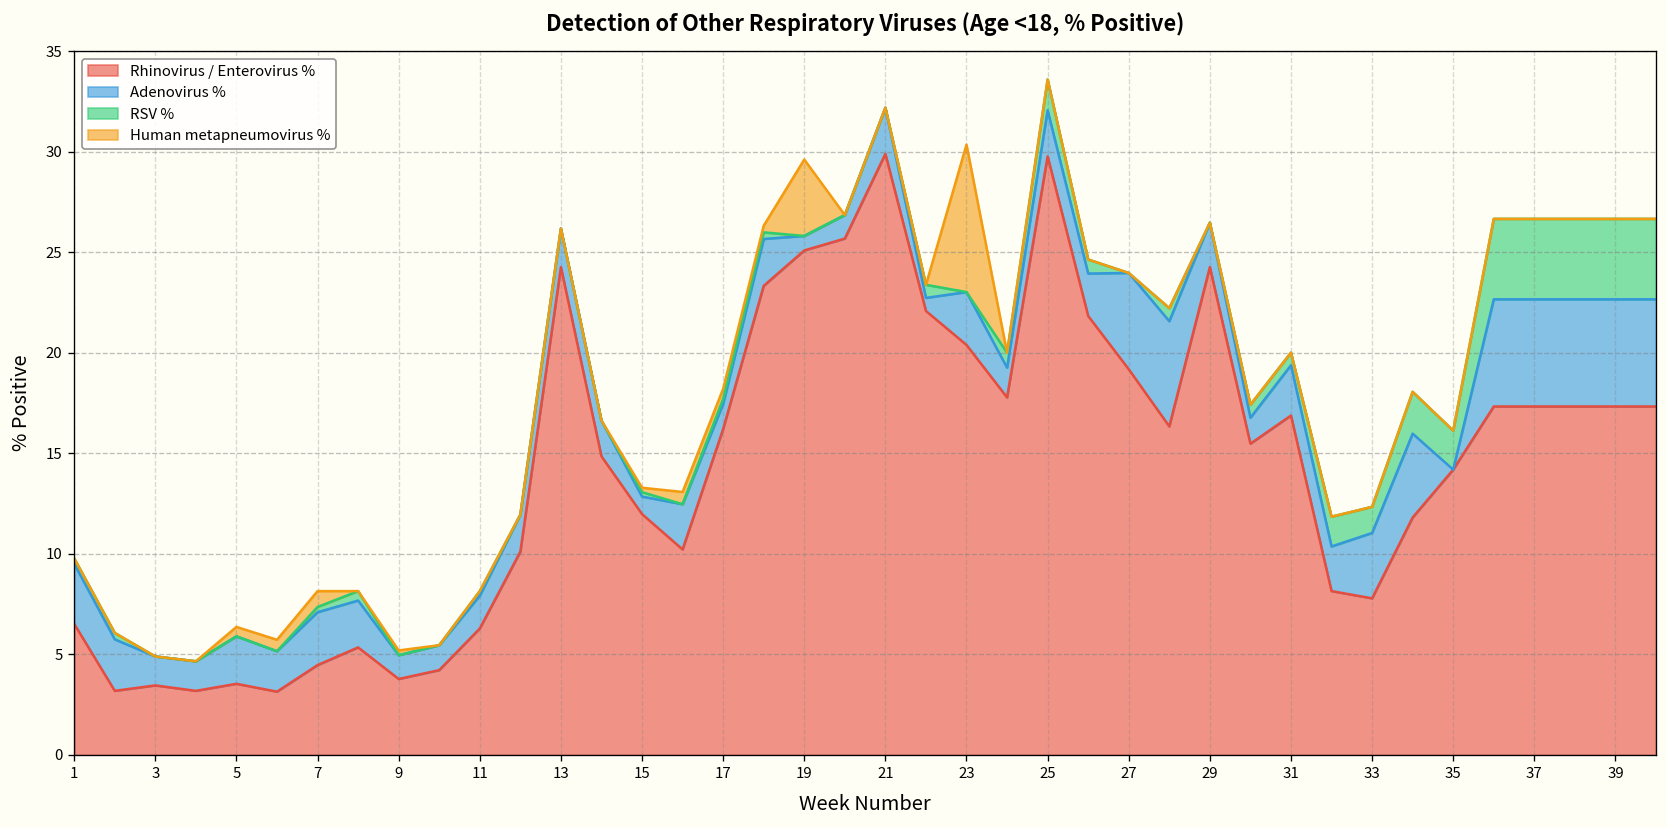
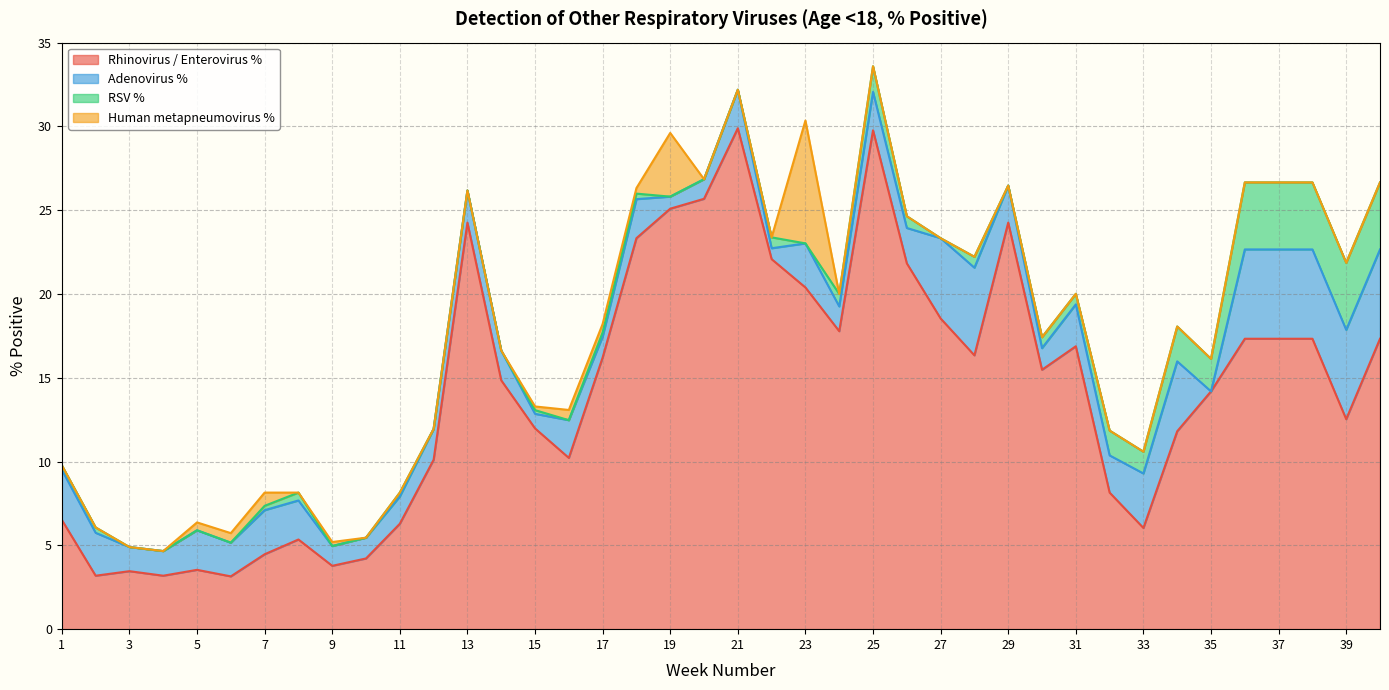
Rhinovirus / Enterovirus %, 27: 19.2 -> 18.5
Rhinovirus / Enterovirus %, 33: 7.8 -> 6.0
Rhinovirus / Enterovirus %, 39: 17.3 -> 12.5
